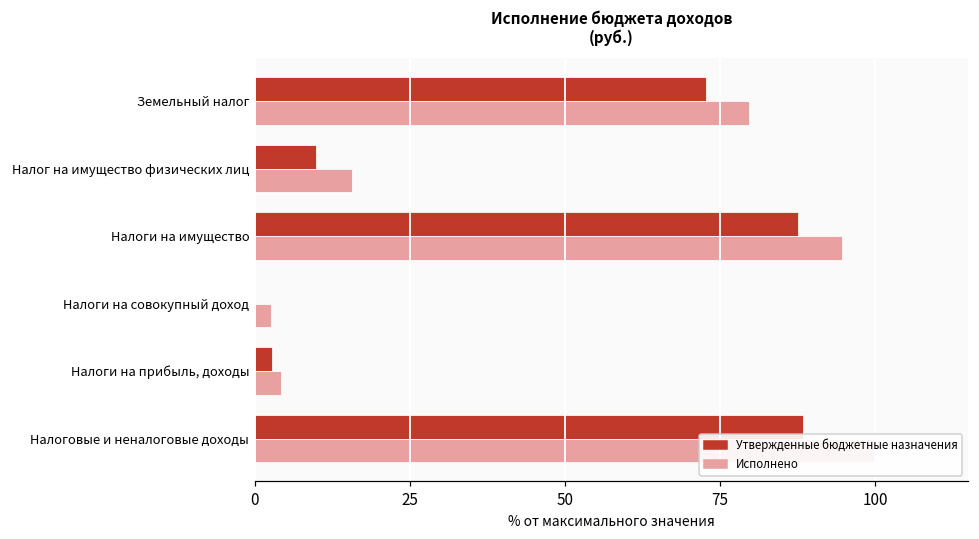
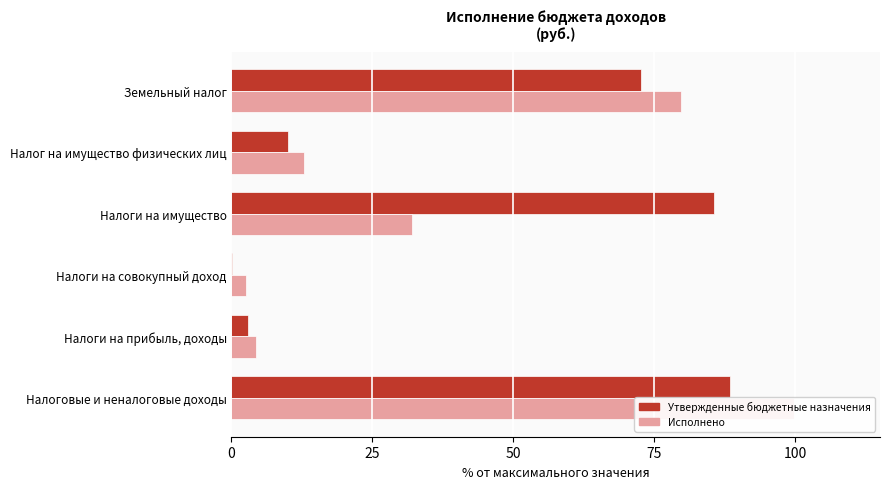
Исполнено, Налог на имущество физических лиц: 16 -> 13
Утвержденные бюджетные назначения, Налоги на имущество: 88 -> 85
Исполнено, Налоги на имущество: 95 -> 32
